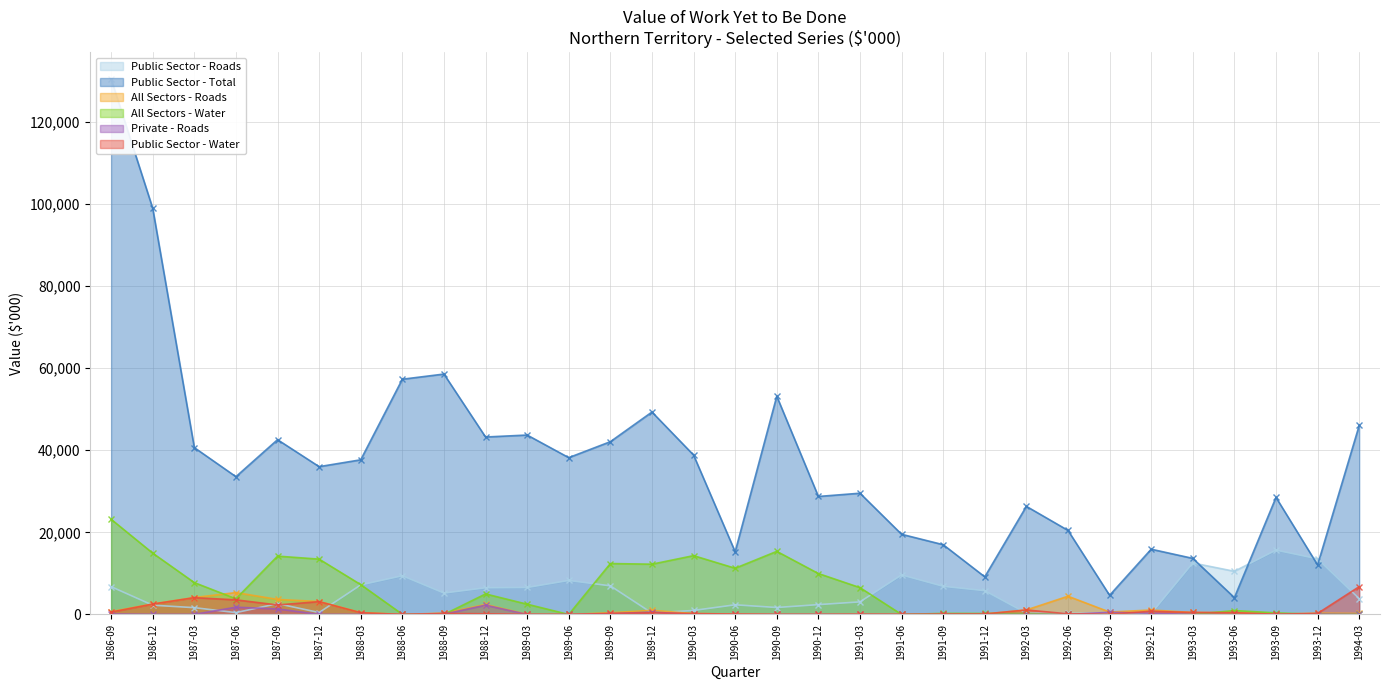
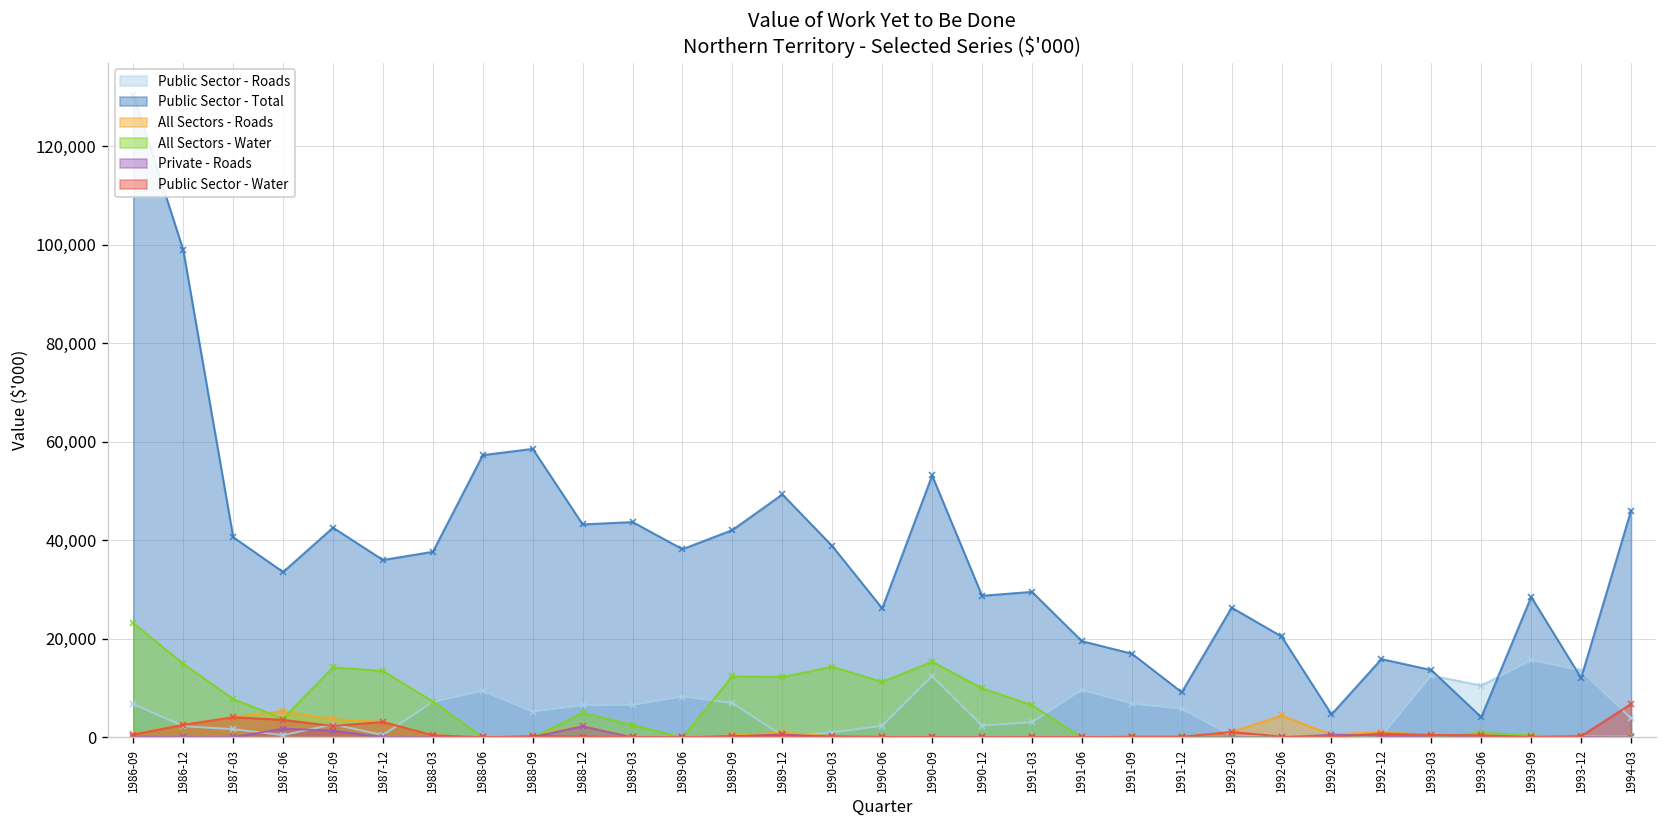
Public Sector - Total, 1990-06: 15,000 -> 26,000
Public Sector - Roads, 1990-09: 2,000 -> 12,000
